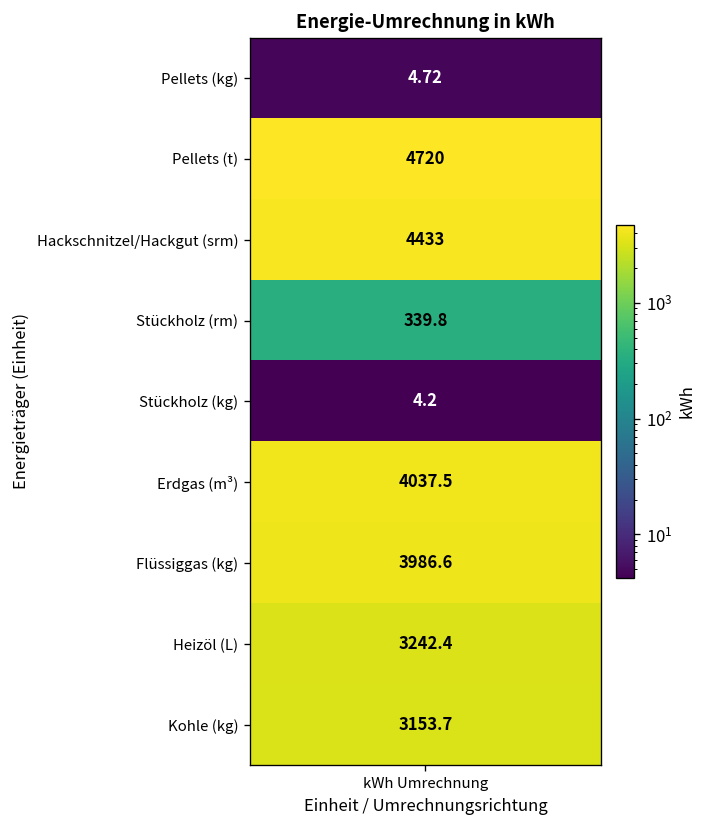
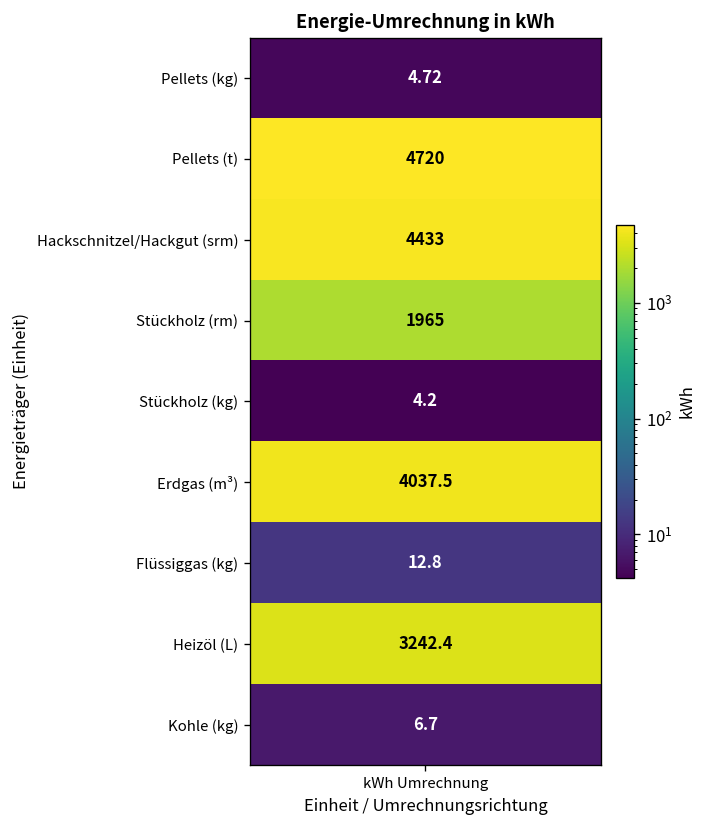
Stückholz (rm), kWh Umrechnung: 339.8 -> 1965
Flüssiggas (kg), kWh Umrechnung: 3986.6 -> 12.8
Kohle (kg), kWh Umrechnung: 3153.7 -> 6.7
